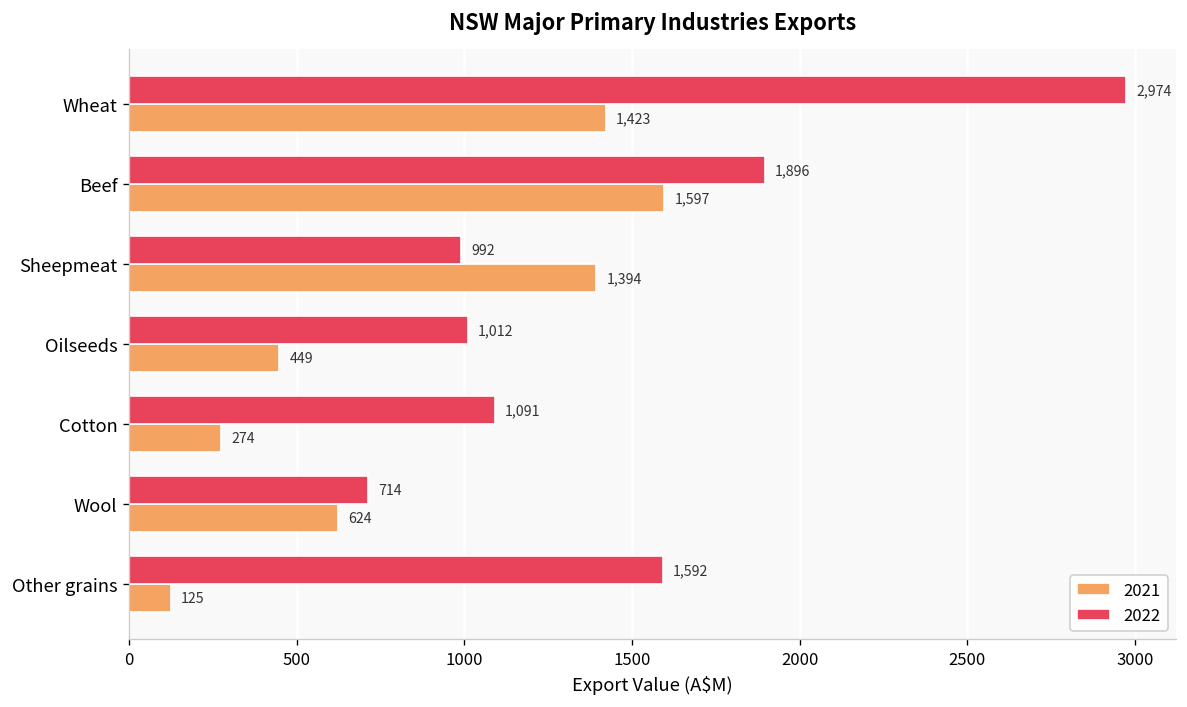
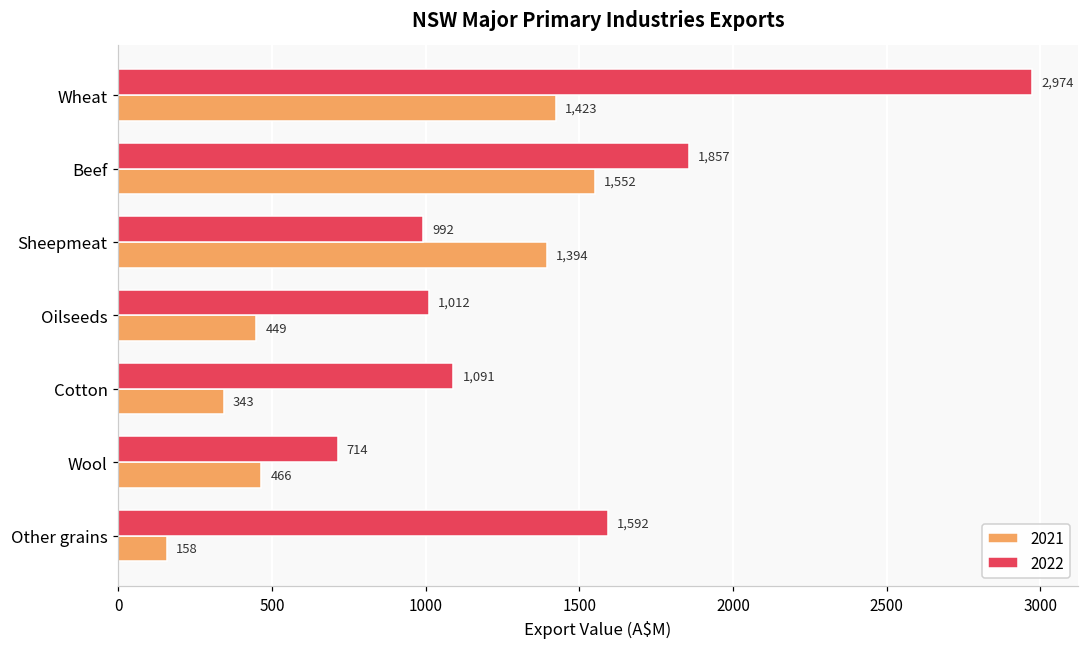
2022, Beef: 1,896 -> 1,857
2021, Beef: 1,597 -> 1,552
2021, Cotton: 274 -> 343
2021, Wool: 624 -> 466
2021, Other grains: 125 -> 158
